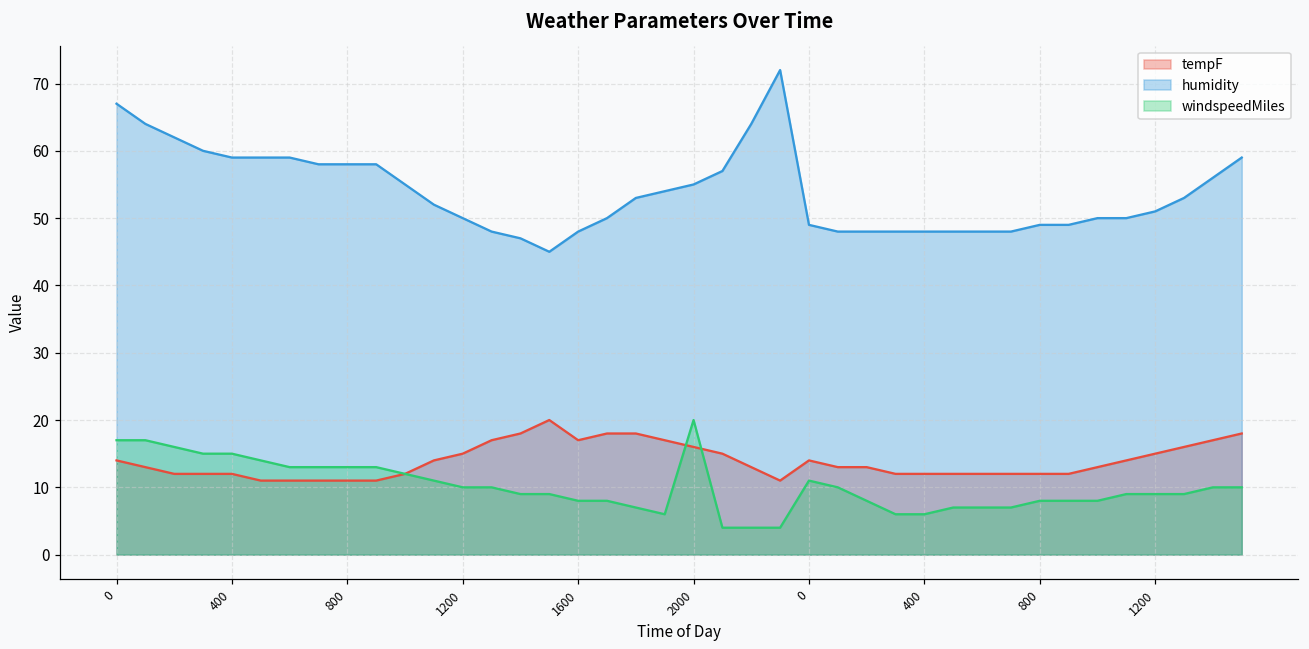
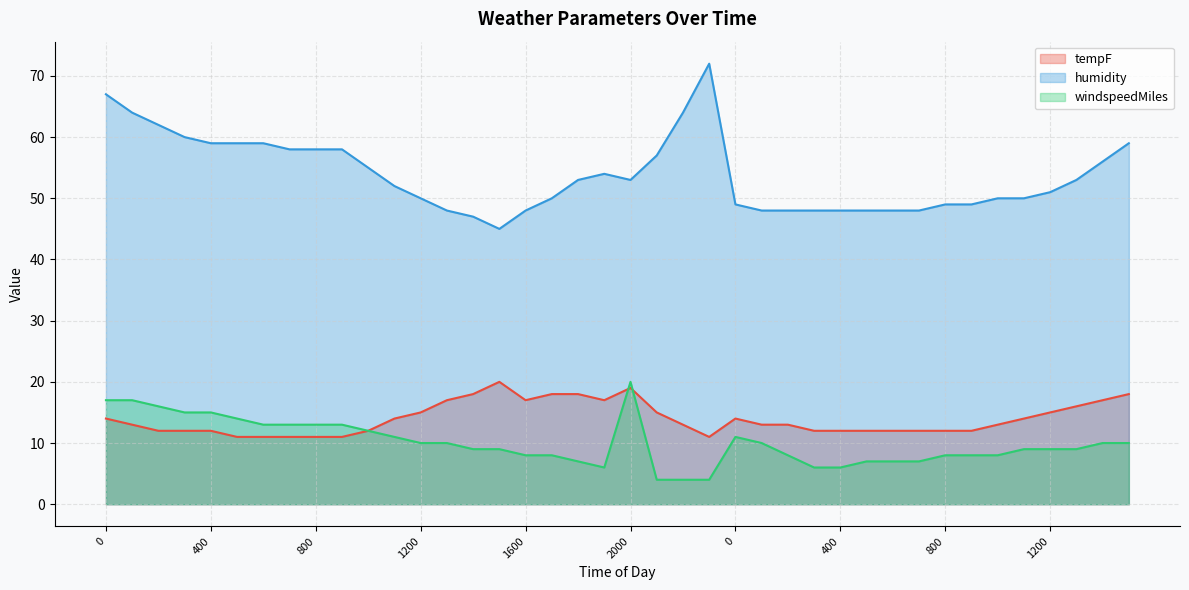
tempF, 2000: 16 -> 19
humidity, 2000: 55 -> 53
